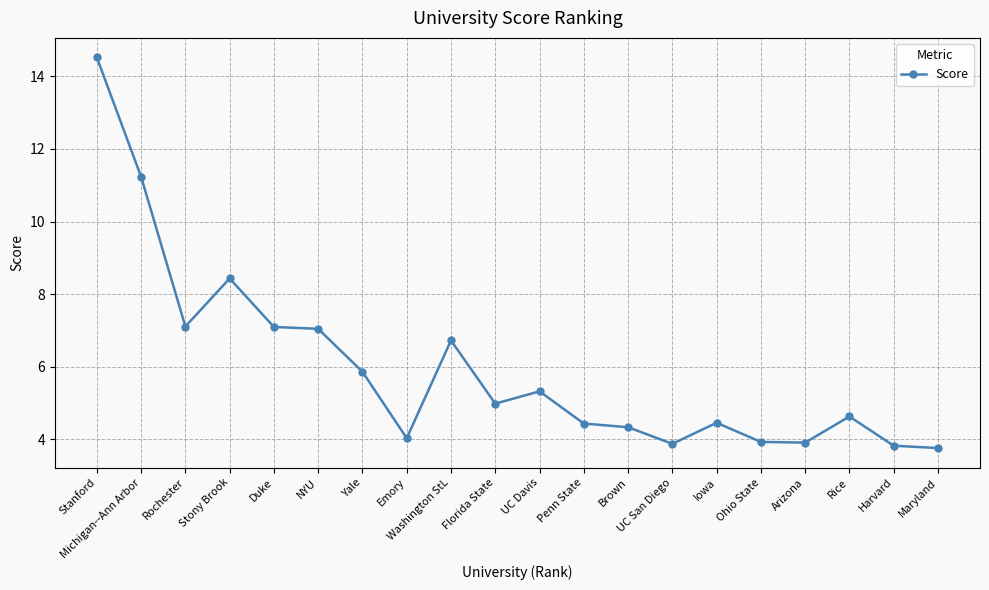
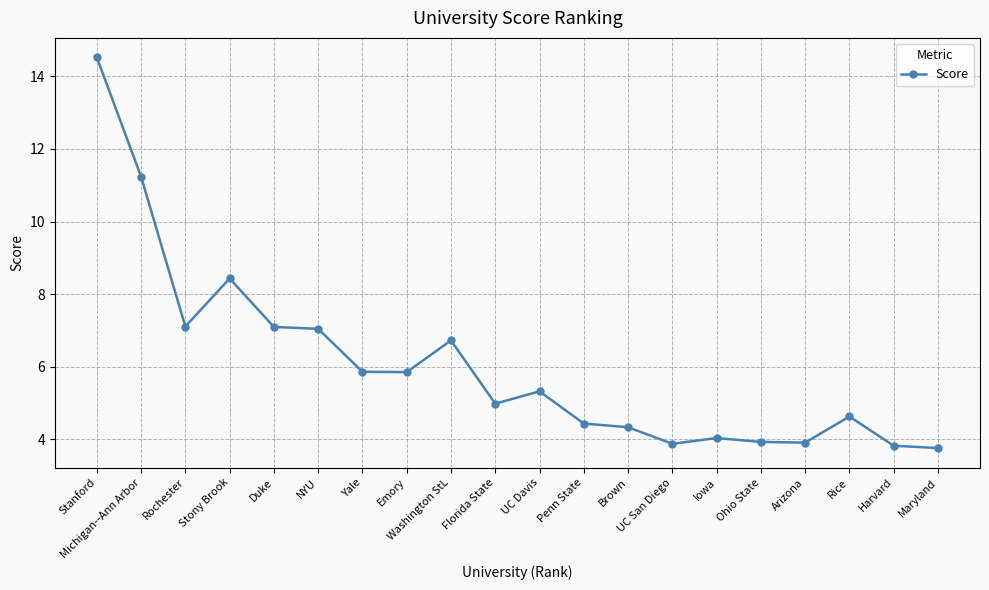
Emory: 4.0 -> 5.9
Iowa: 4.5 -> 4.0
